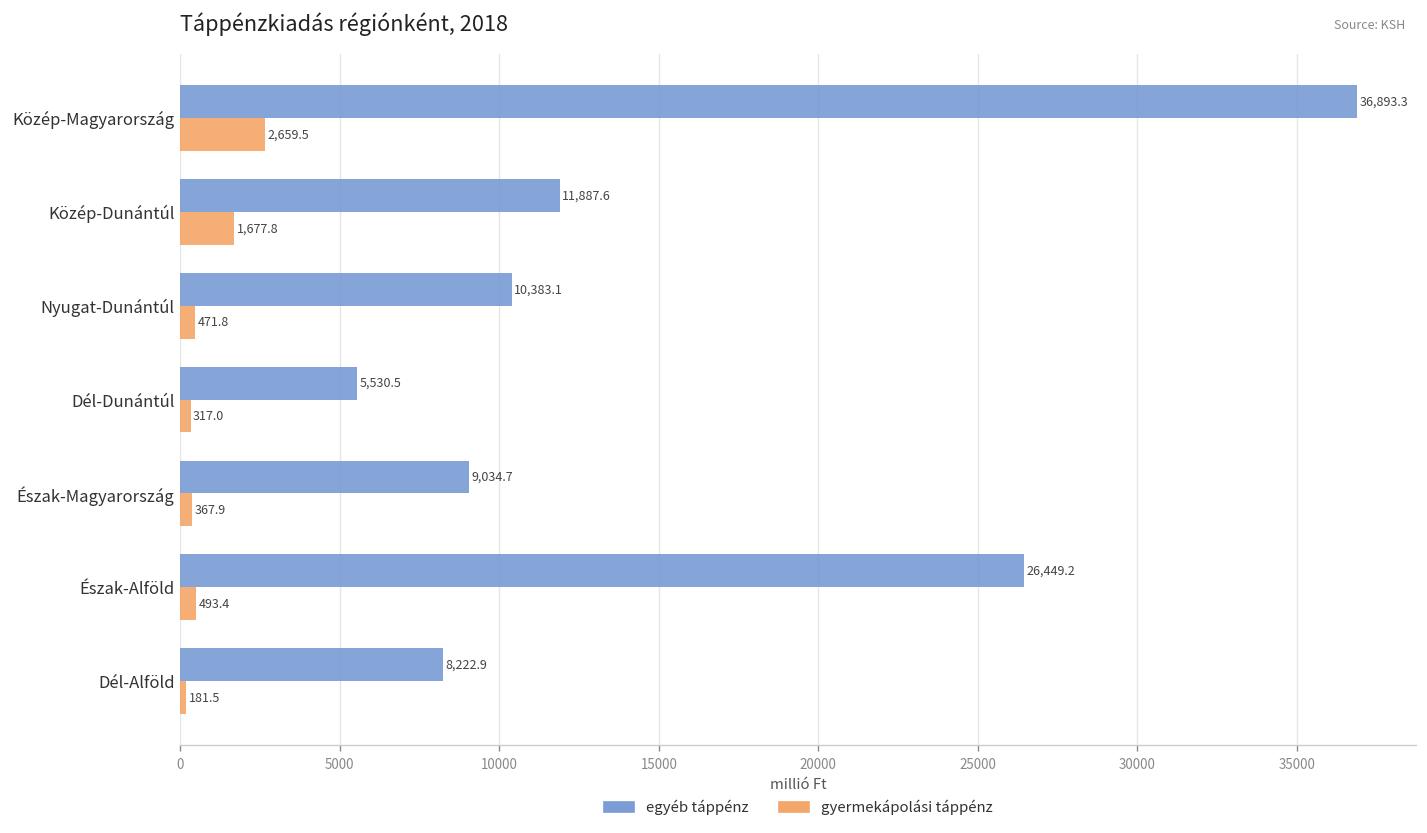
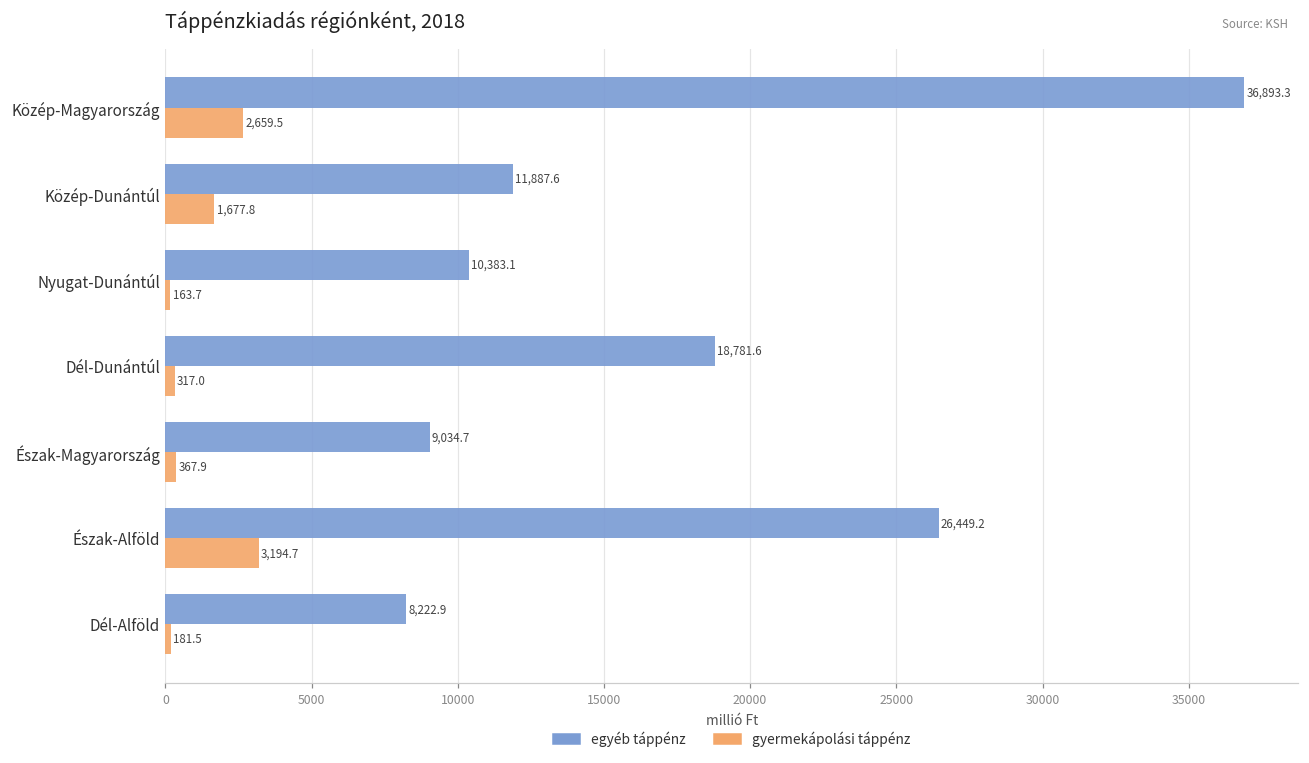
gyermekápolási táppénz, Nyugat-Dunántúl: 471.8 -> 163.7
egyéb táppénz, Dél-Dunántúl: 5,530.5 -> 18,781.6
gyermekápolási táppénz, Észak-Alföld: 493.4 -> 3,194.7
